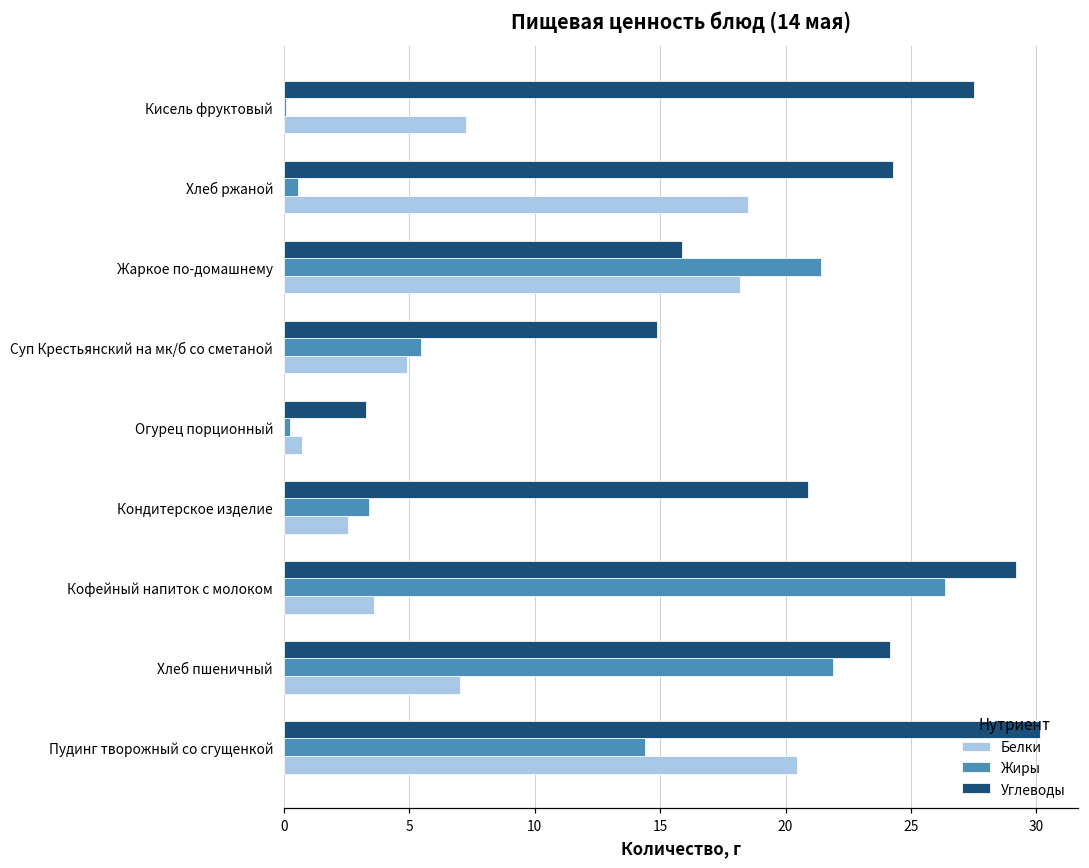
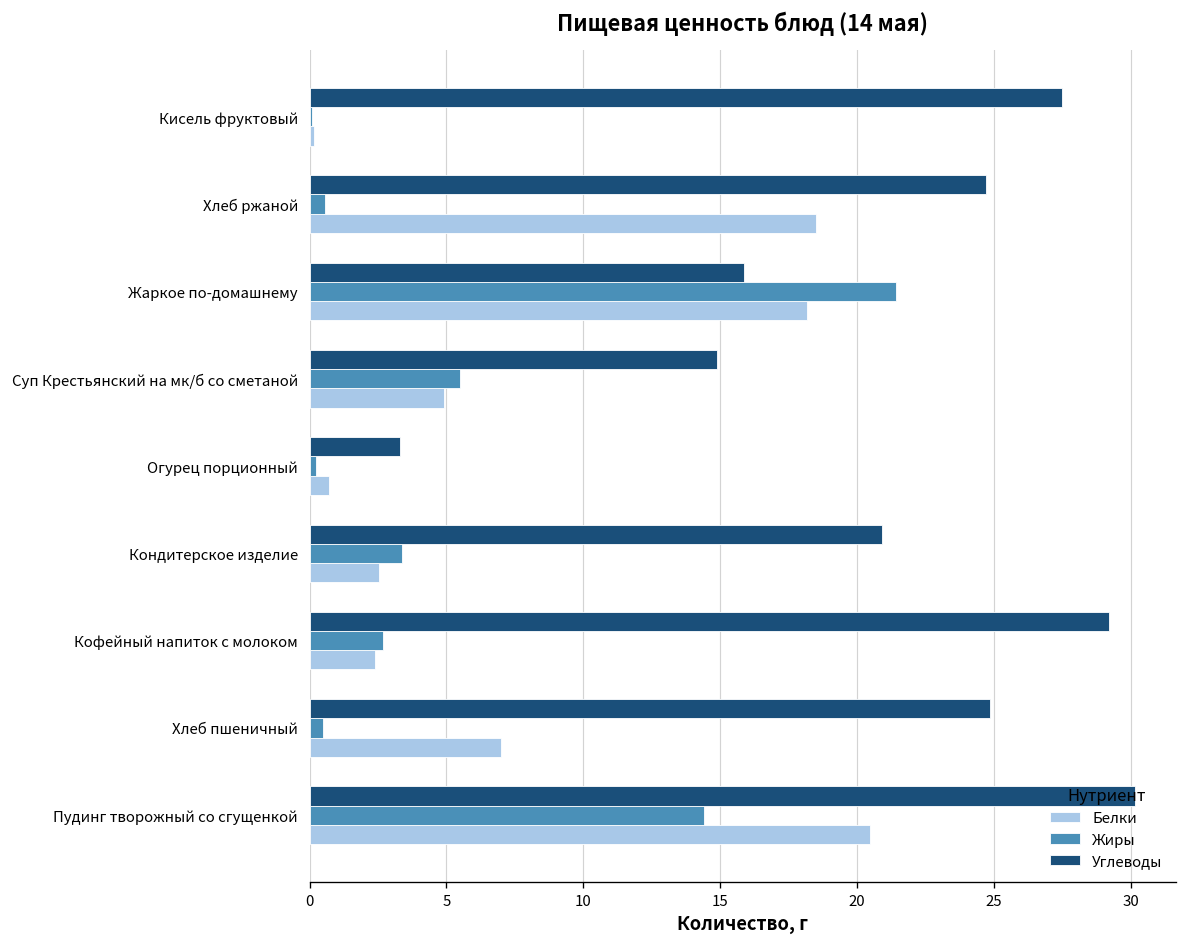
Белки, Кисель фруктовый: 7.3 -> 0.2
Углеводы, Хлеб ржаной: 24.3 -> 24.7
Жиры, Кофейный напиток с молоком: 26.3 -> 2.7
Белки, Кофейный напиток с молоком: 3.6 -> 2.4
Углеводы, Хлеб пшеничный: 24.2 -> 24.9
Жиры, Хлеб пшеничный: 21.9 -> 0.5
